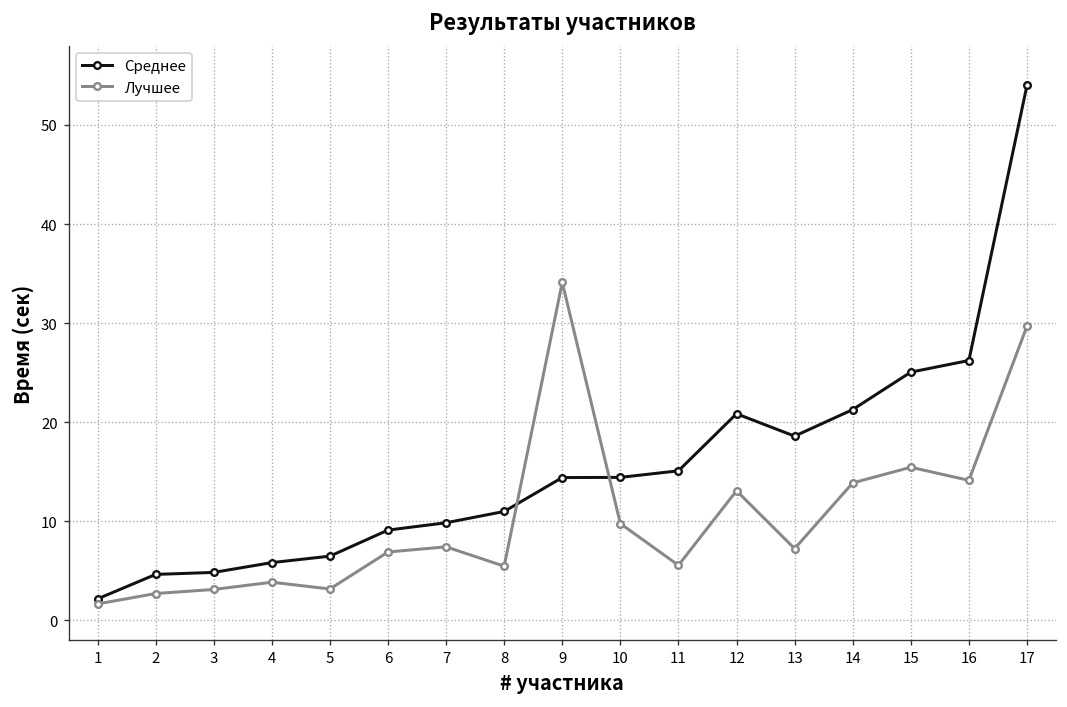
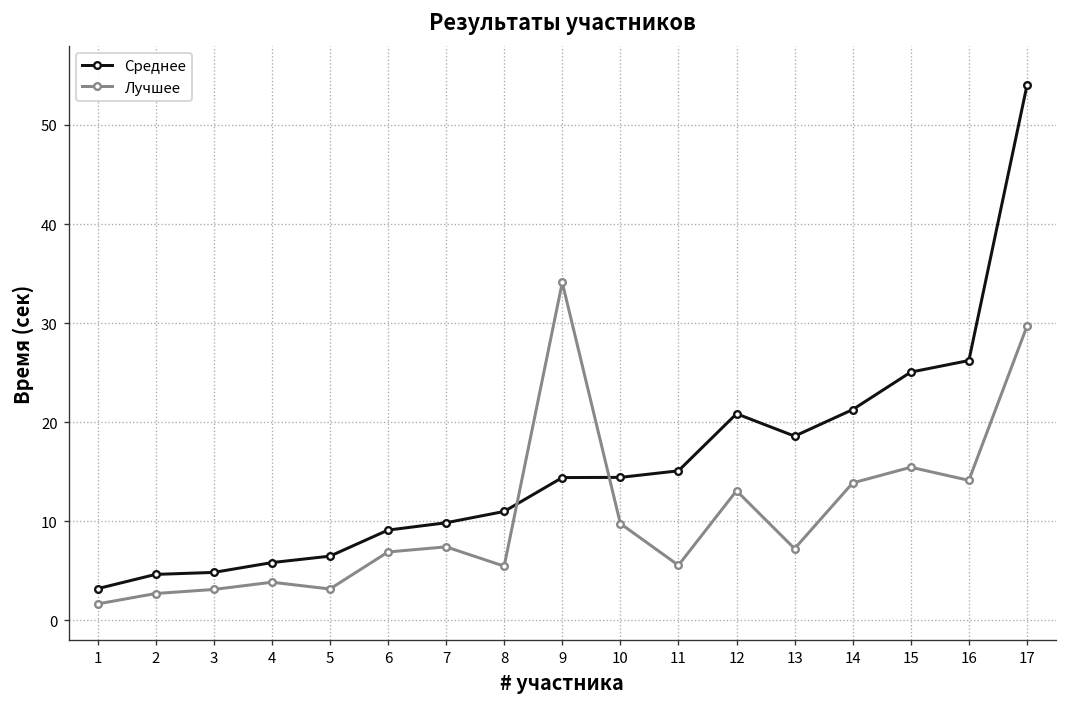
Среднее, 1: 2 -> 3
